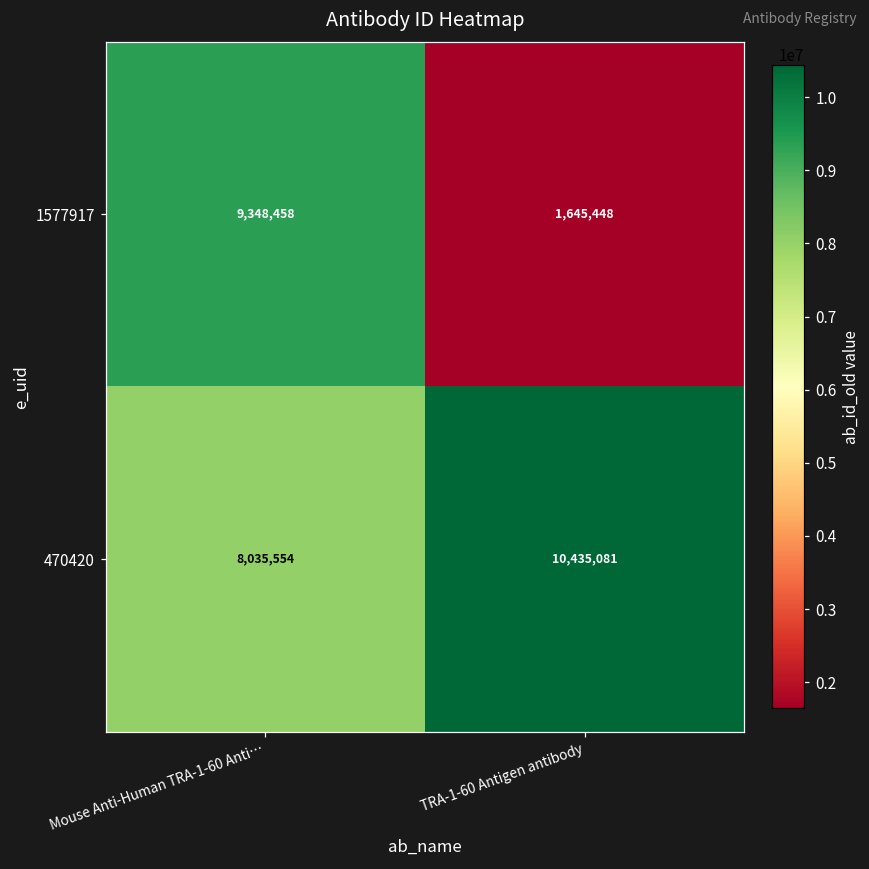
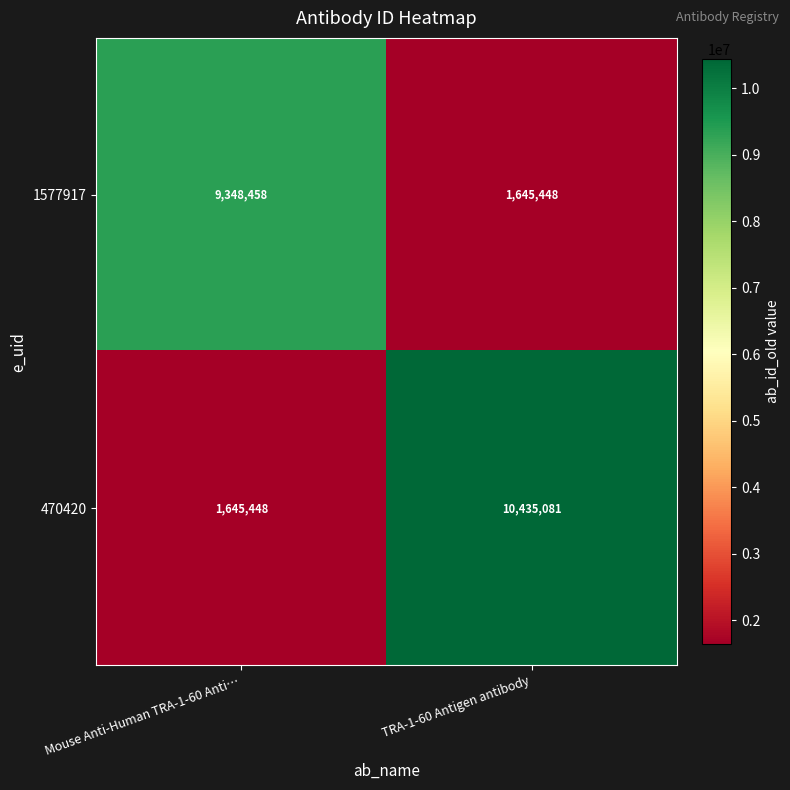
470420, Mouse Anti-Human TRA-1-60 Anti…: 8,035,554 -> 1,645,448
